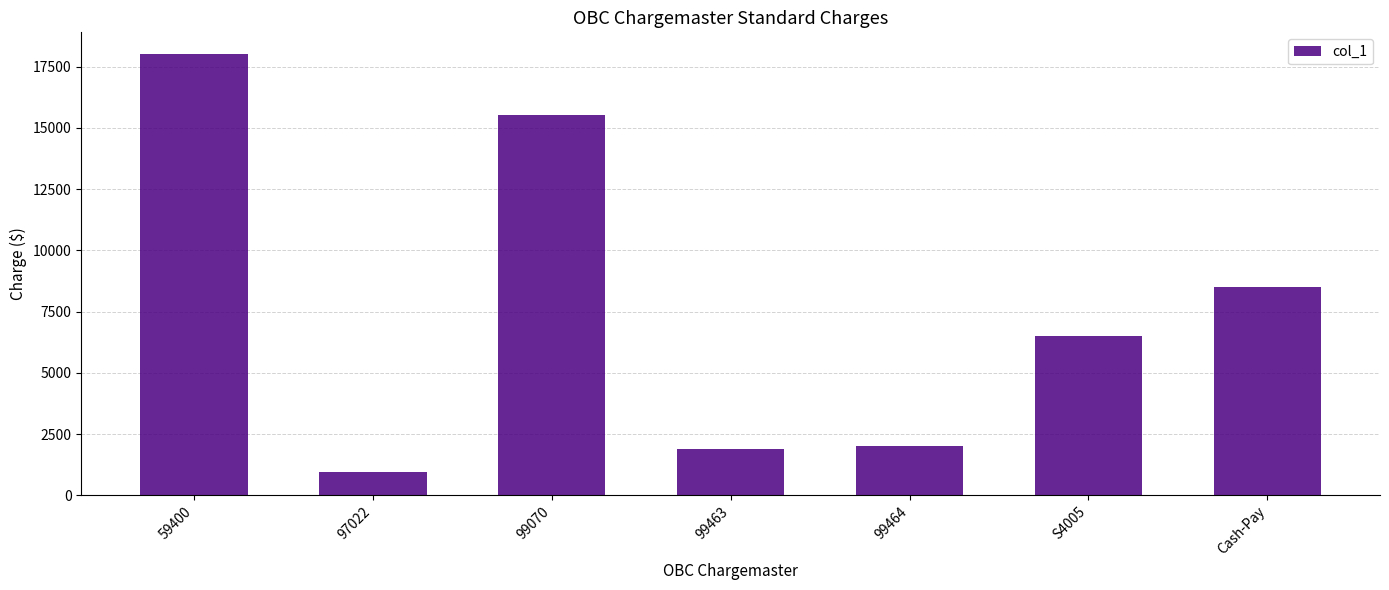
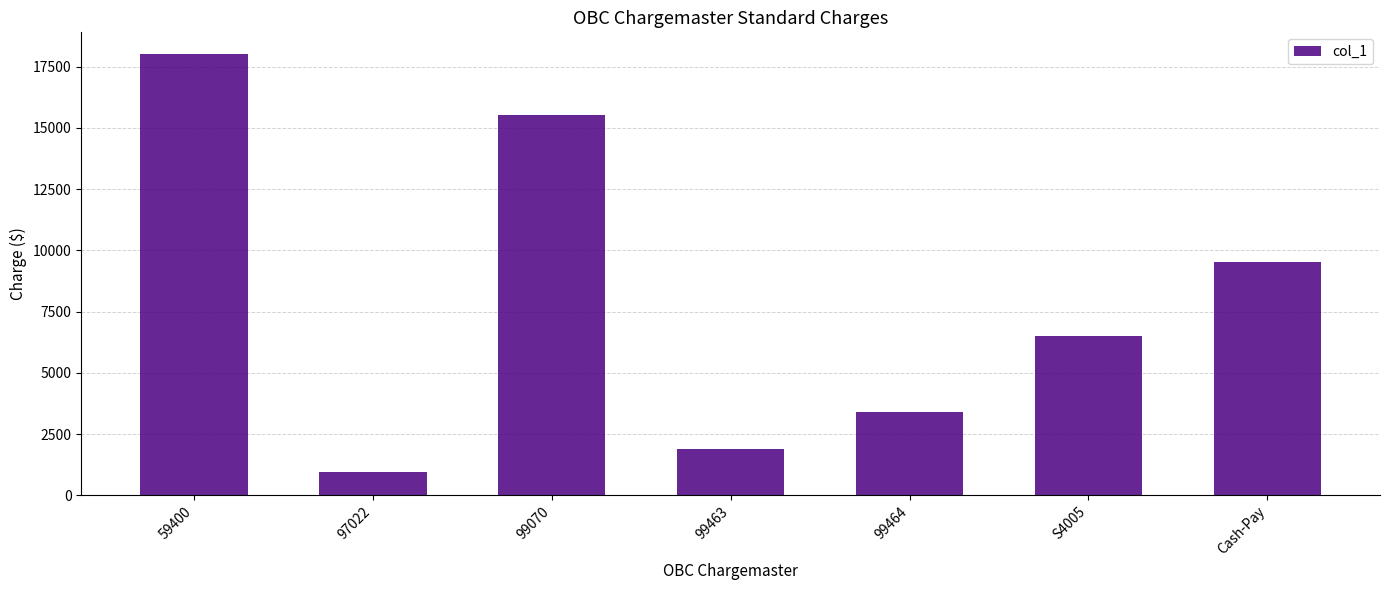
99464: 2000 -> 3400
Cash-Pay: 8500 -> 9500
